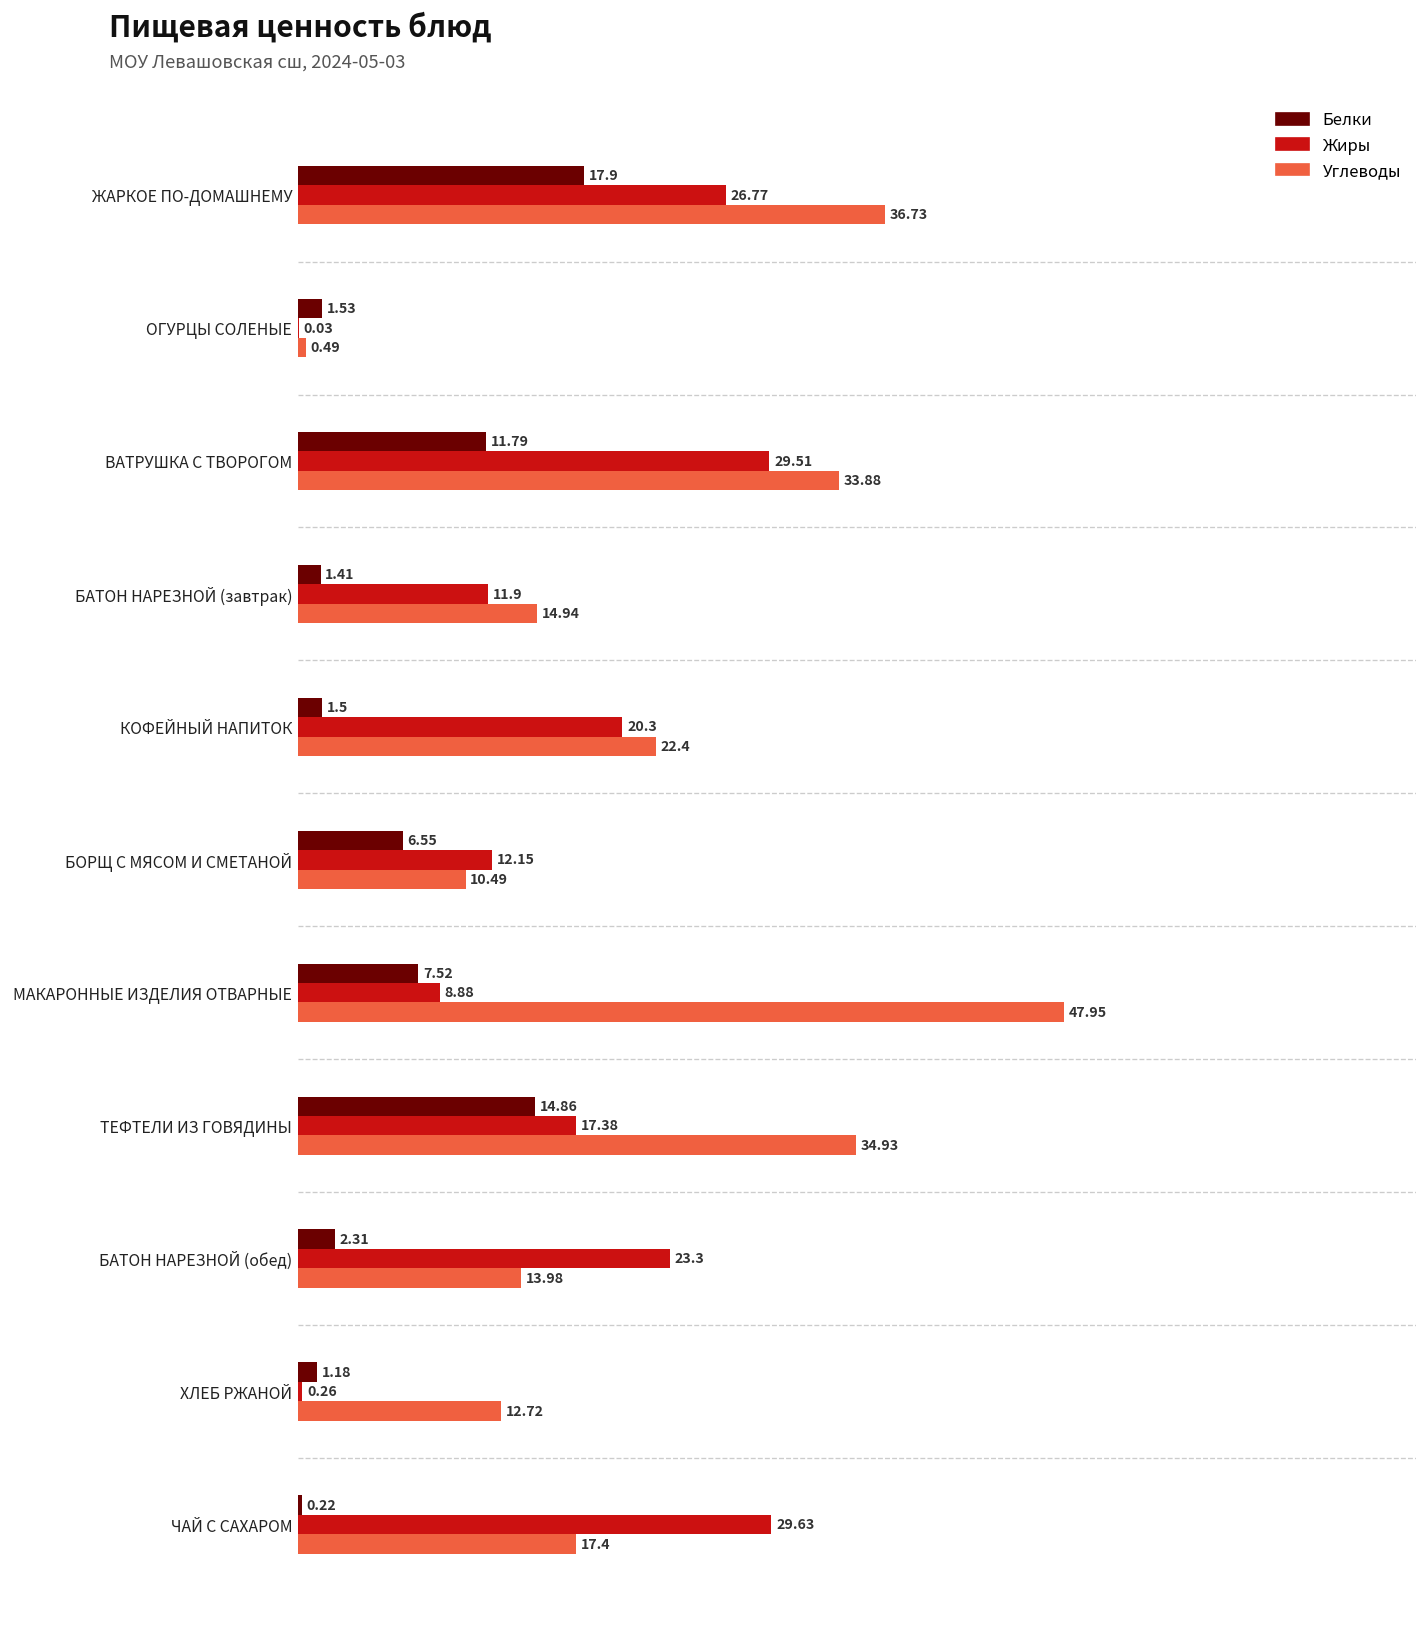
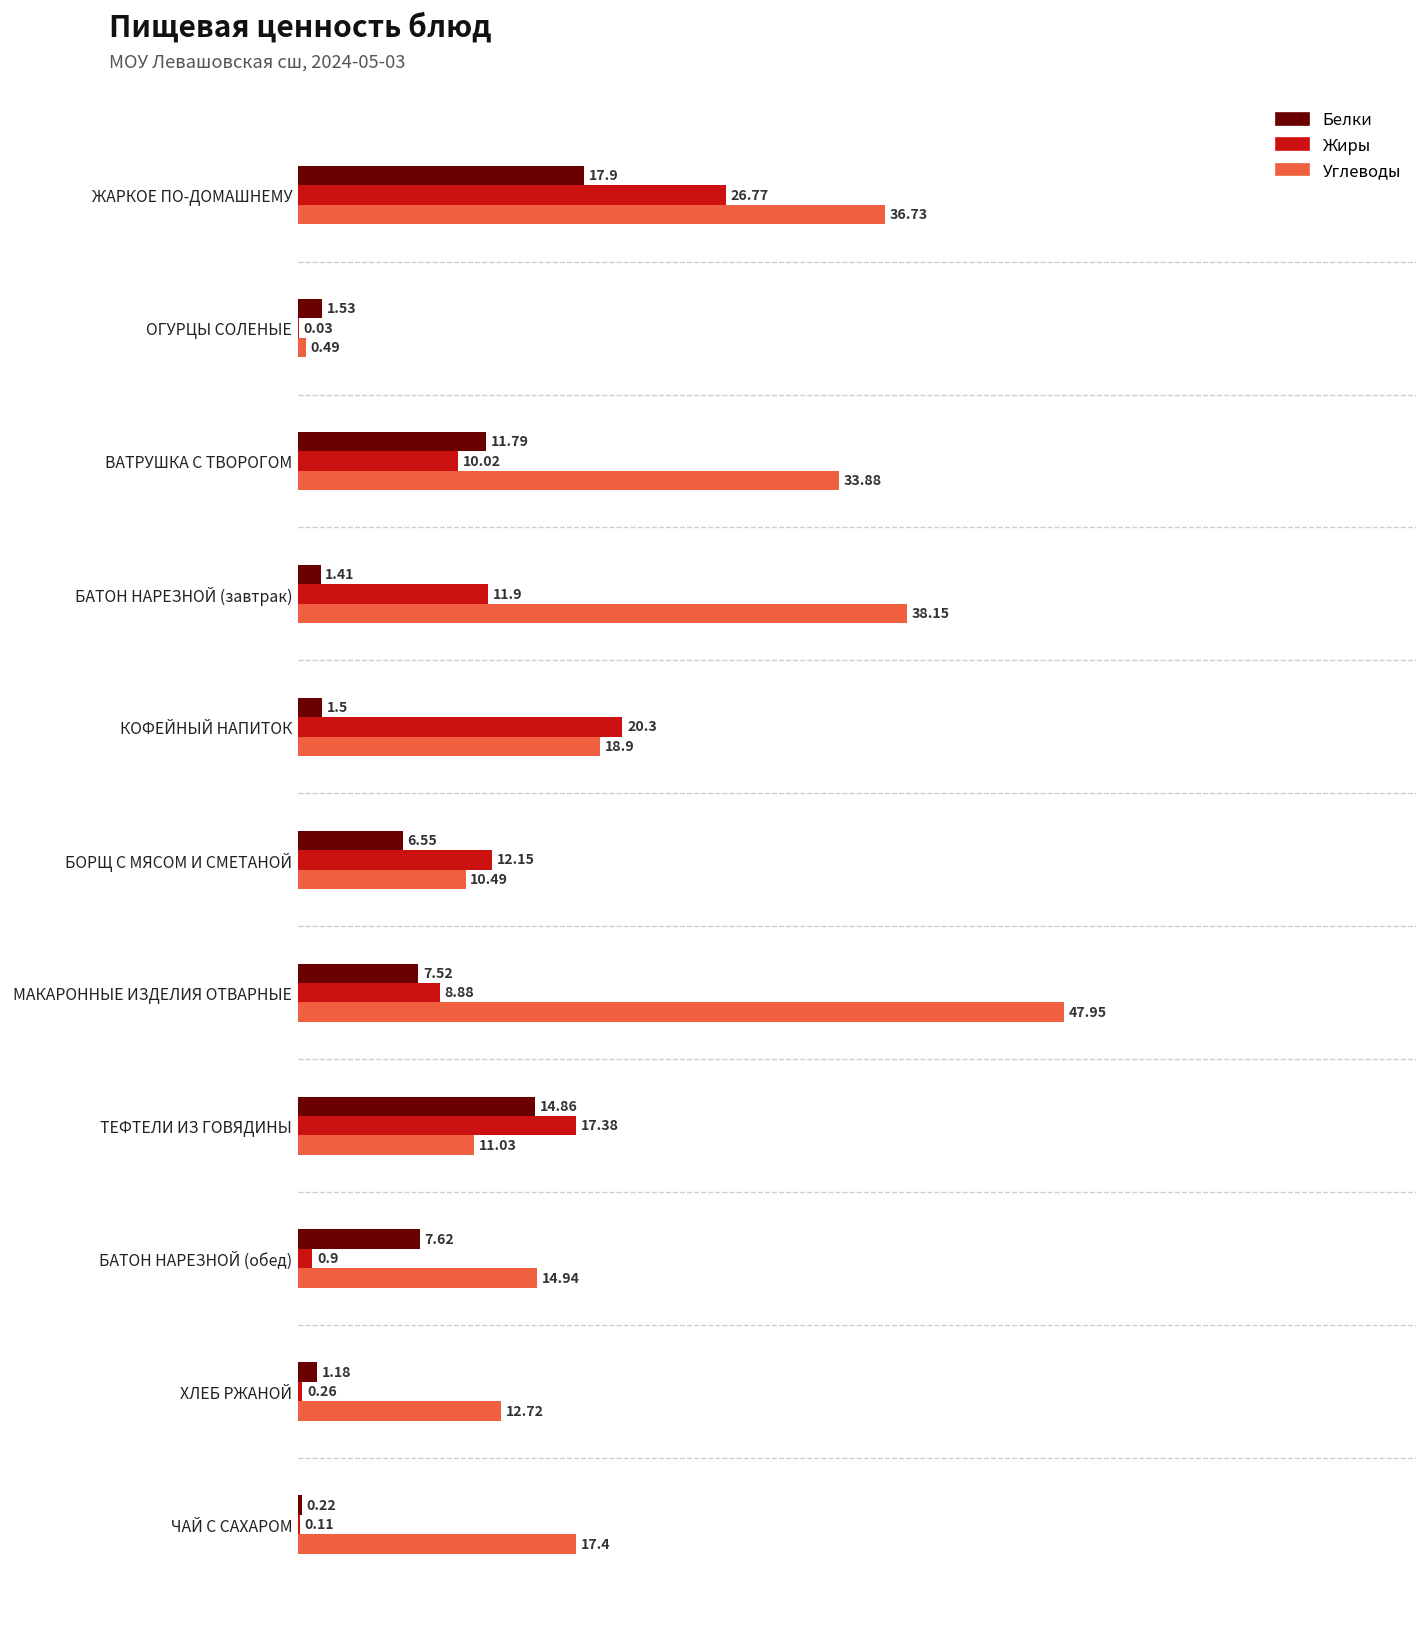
Жиры, ВАТРУШКА С ТВОРОГОМ: 29.51 -> 10.02
Углеводы, БАТОН НАРЕЗНОЙ (завтрак): 14.94 -> 38.15
Углеводы, КОФЕЙНЫЙ НАПИТОК: 22.4 -> 18.9
Углеводы, ТЕФТЕЛИ ИЗ ГОВЯДИНЫ: 34.93 -> 11.03
Белки, БАТОН НАРЕЗНОЙ (обед): 2.31 -> 7.62
Жиры, БАТОН НАРЕЗНОЙ (обед): 23.3 -> 0.9
Углеводы, БАТОН НАРЕЗНОЙ (обед): 13.98 -> 14.94
Жиры, ЧАЙ С САХАРОМ: 29.63 -> 0.11
